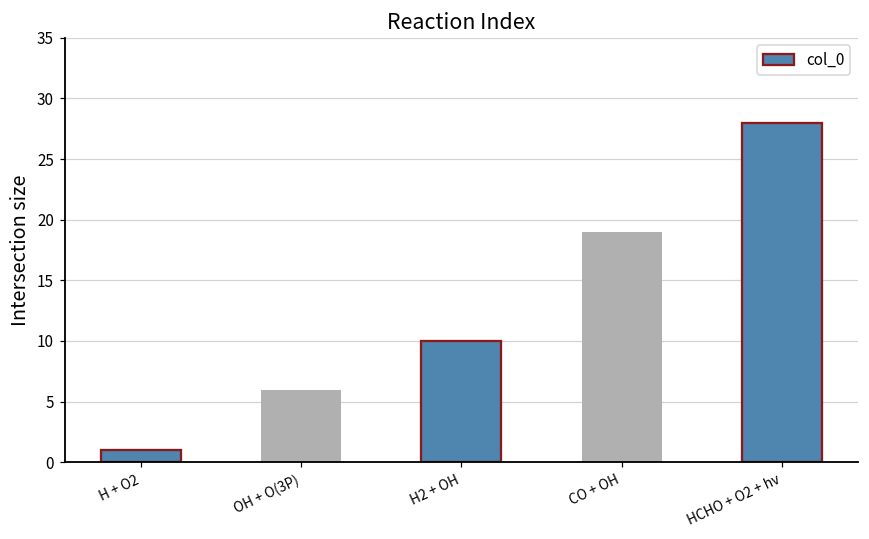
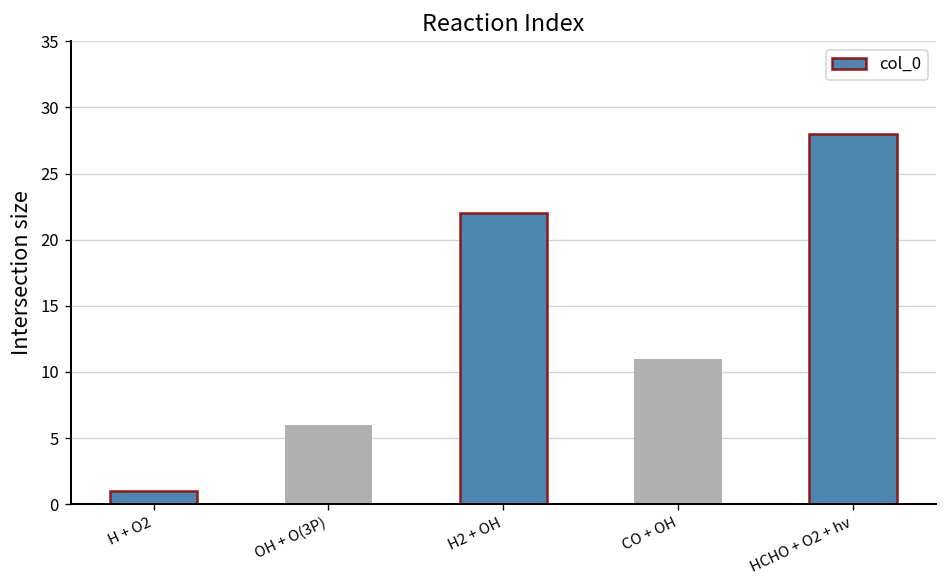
H2 + OH: 10 -> 22
CO + OH: 19 -> 11
